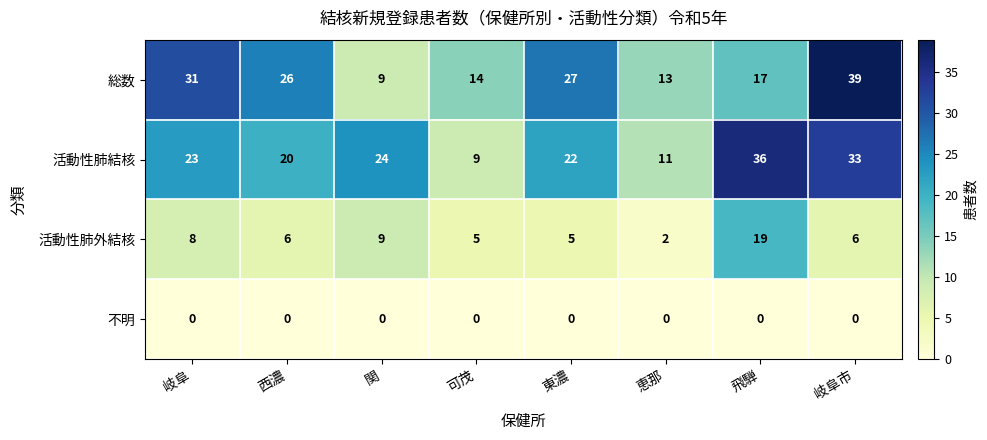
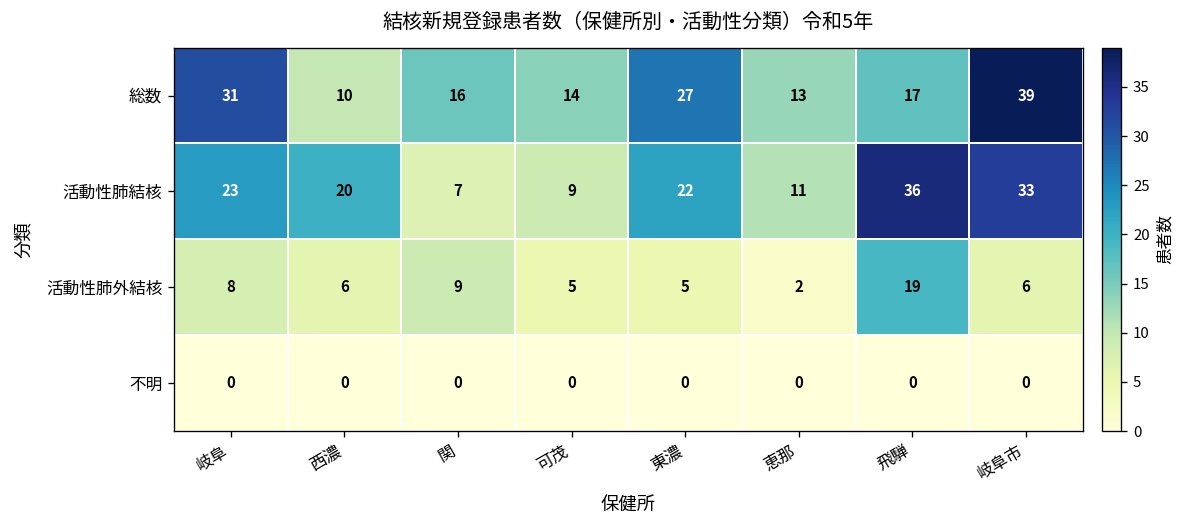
総数, 西濃: 26 -> 10
総数, 関: 9 -> 16
活動性肺結核, 関: 24 -> 7
